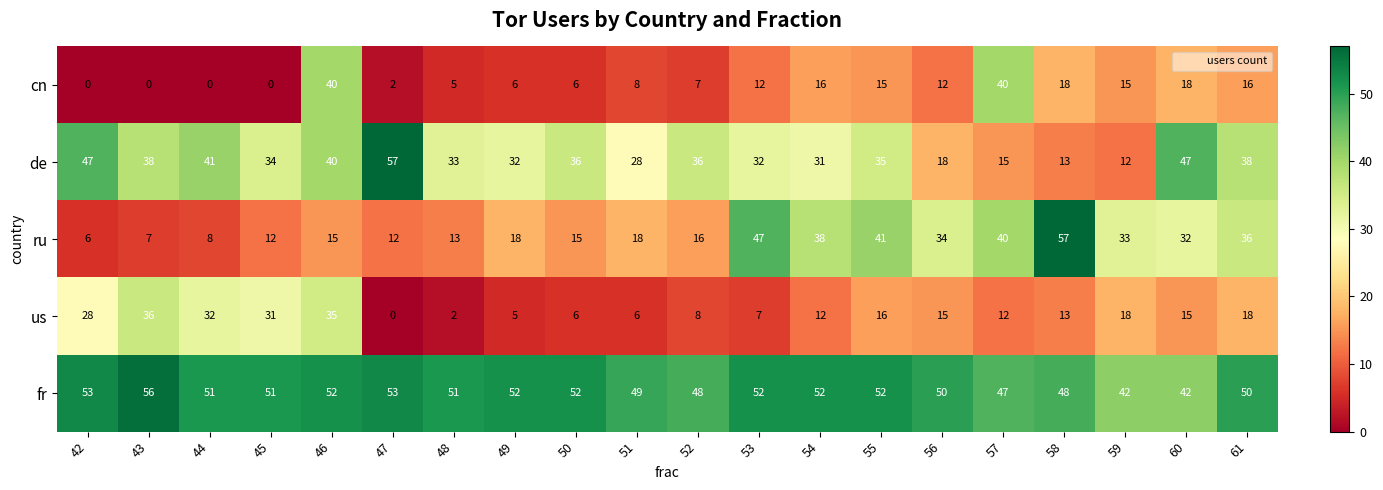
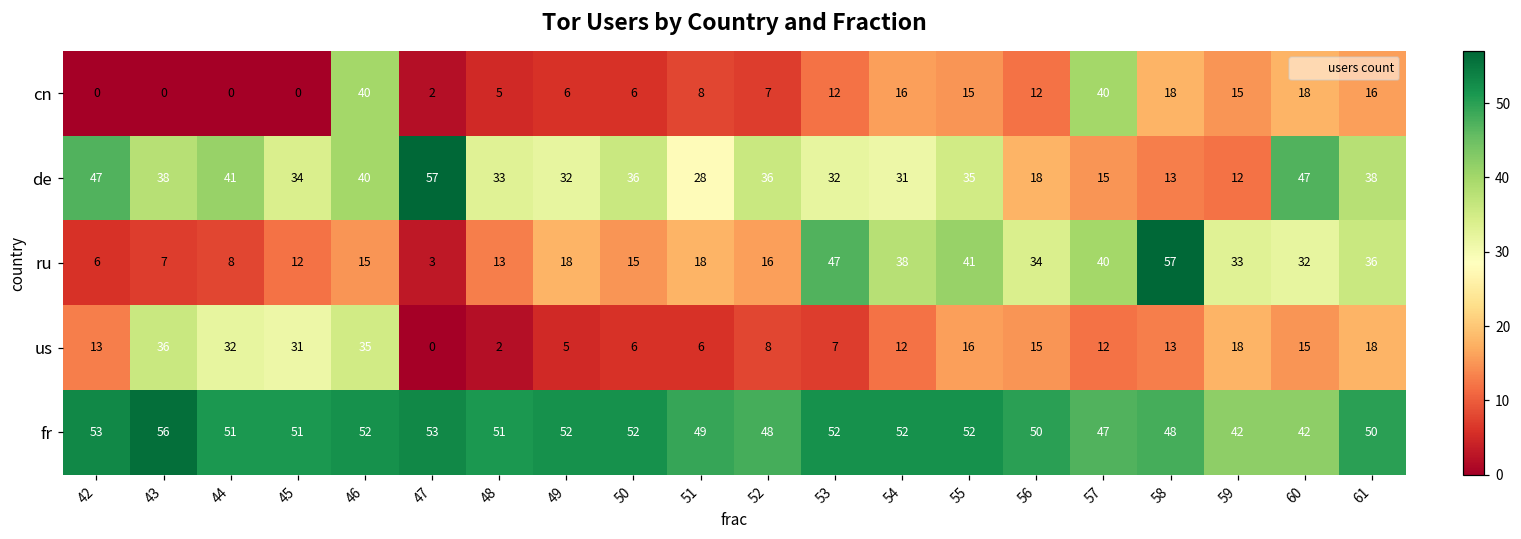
ru, 47: 12 -> 3
us, 42: 28 -> 13
